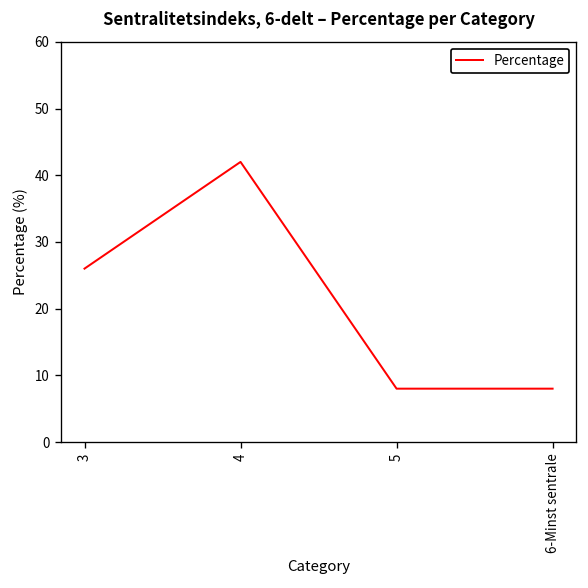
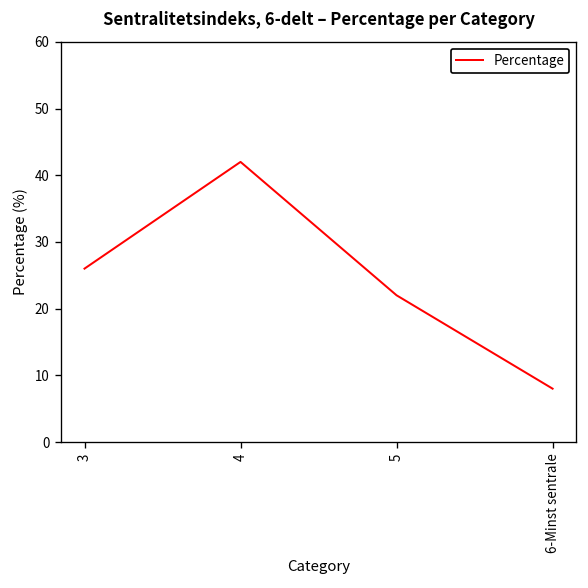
5: 8 -> 22
